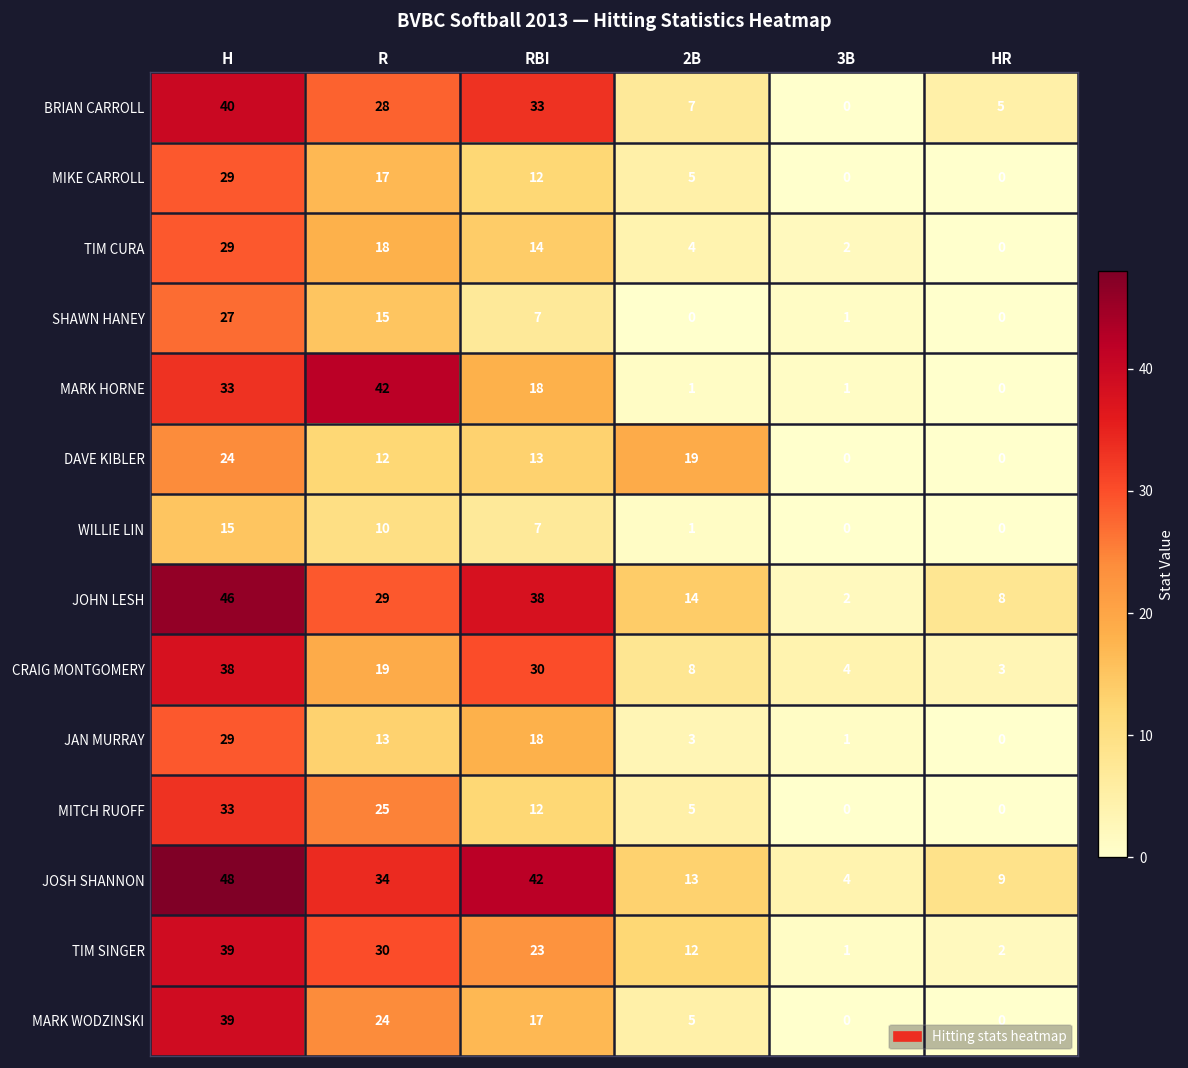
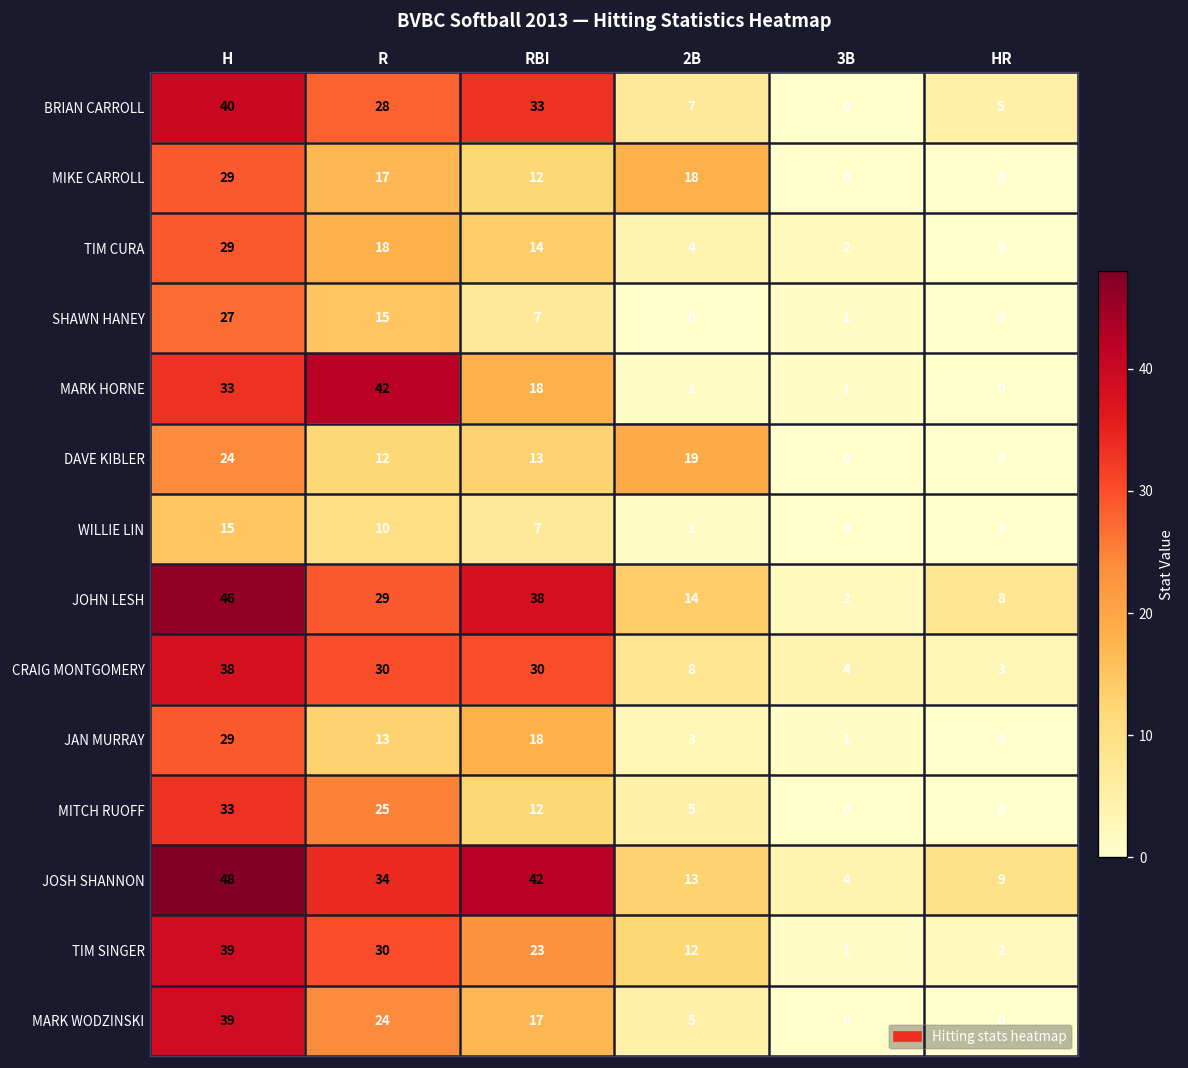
MIKE CARROLL, 2B: 5 -> 18
CRAIG MONTGOMERY, R: 19 -> 30
